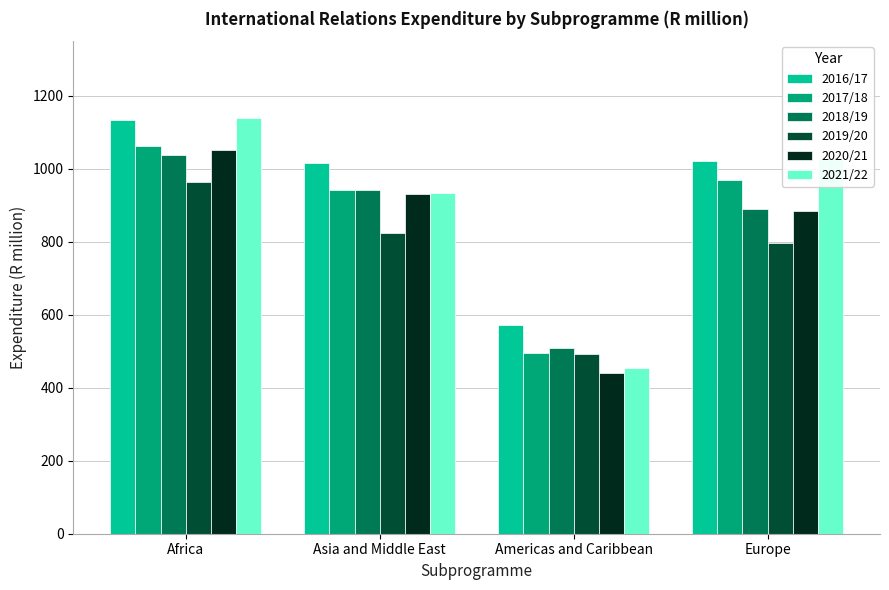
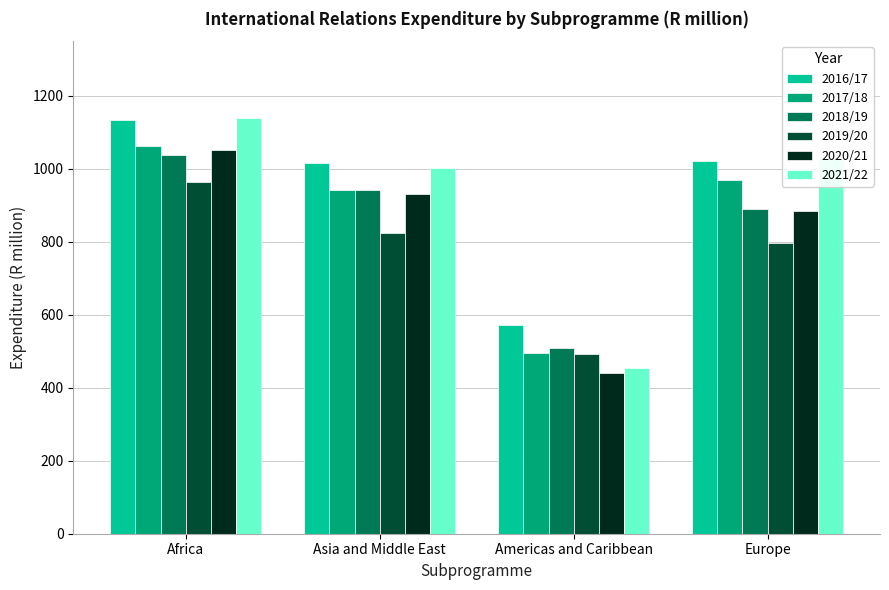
2021/22, Asia and Middle East: 930 -> 1000
